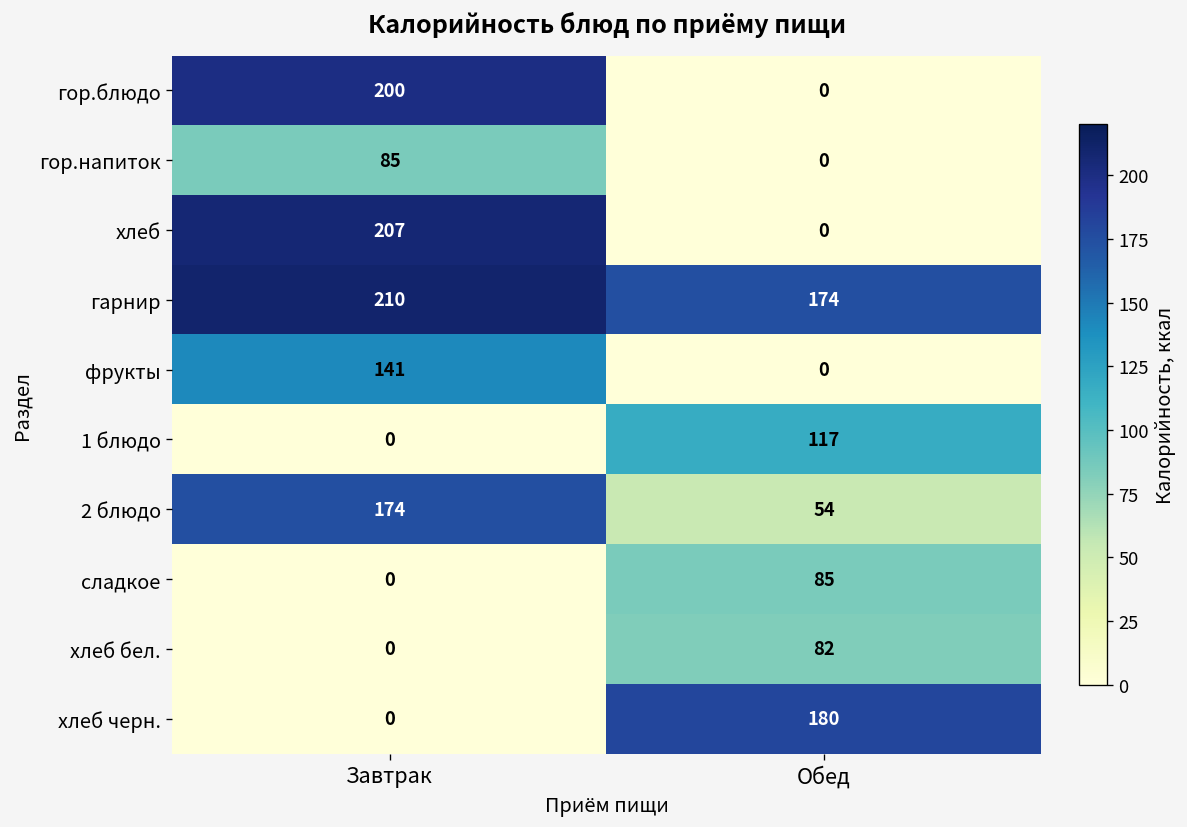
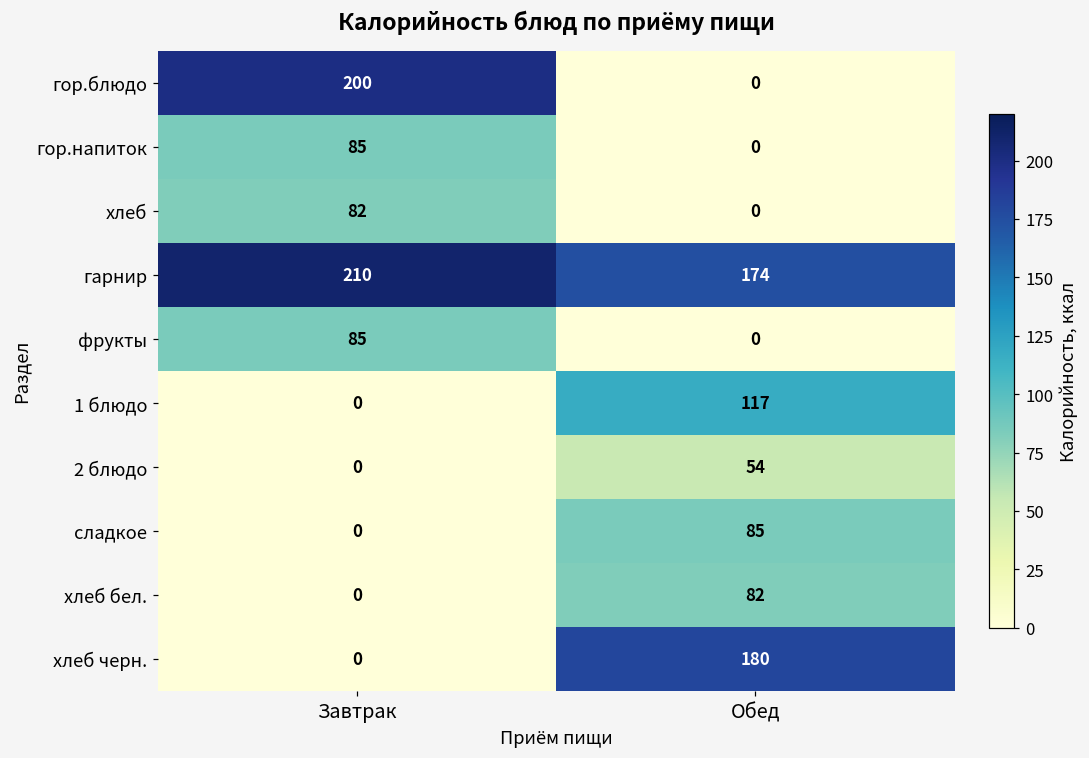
хлеб, Завтрак: 207 -> 82
фрукты, Завтрак: 141 -> 85
2 блюдо, Завтрак: 174 -> 0
